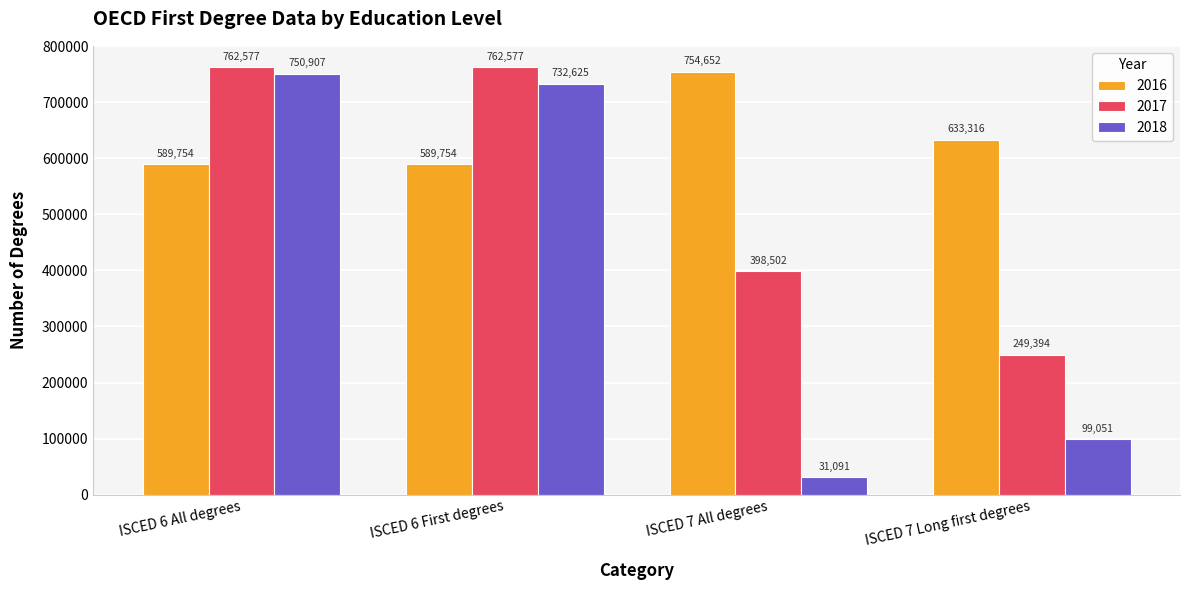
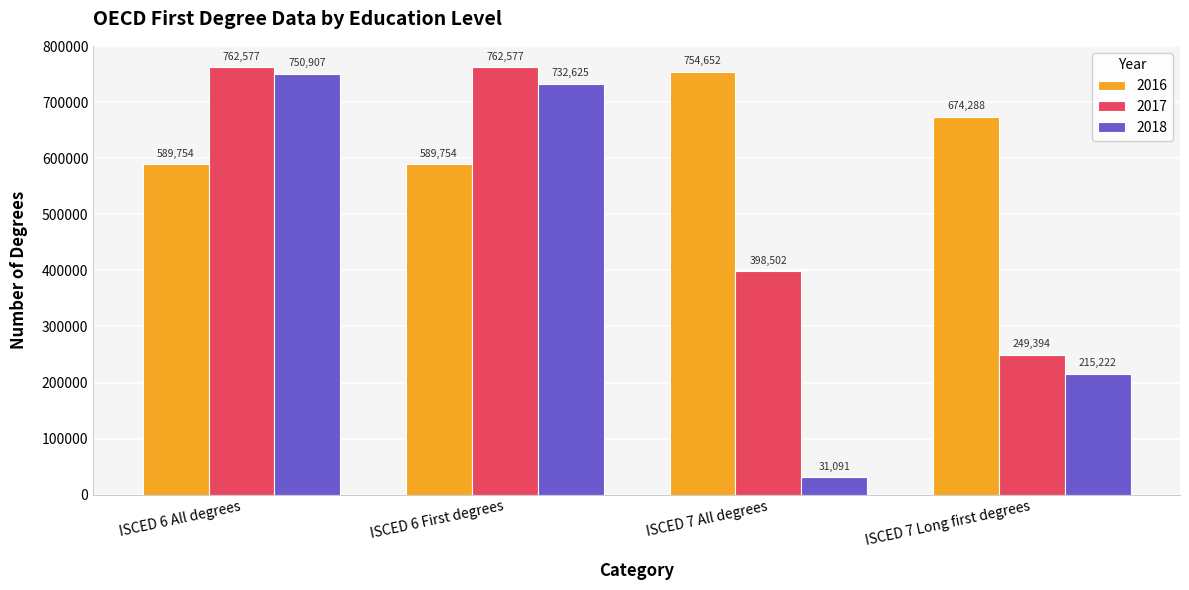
2016, ISCED 7 Long first degrees: 633,316 -> 674,288
2018, ISCED 7 Long first degrees: 99,051 -> 215,222
